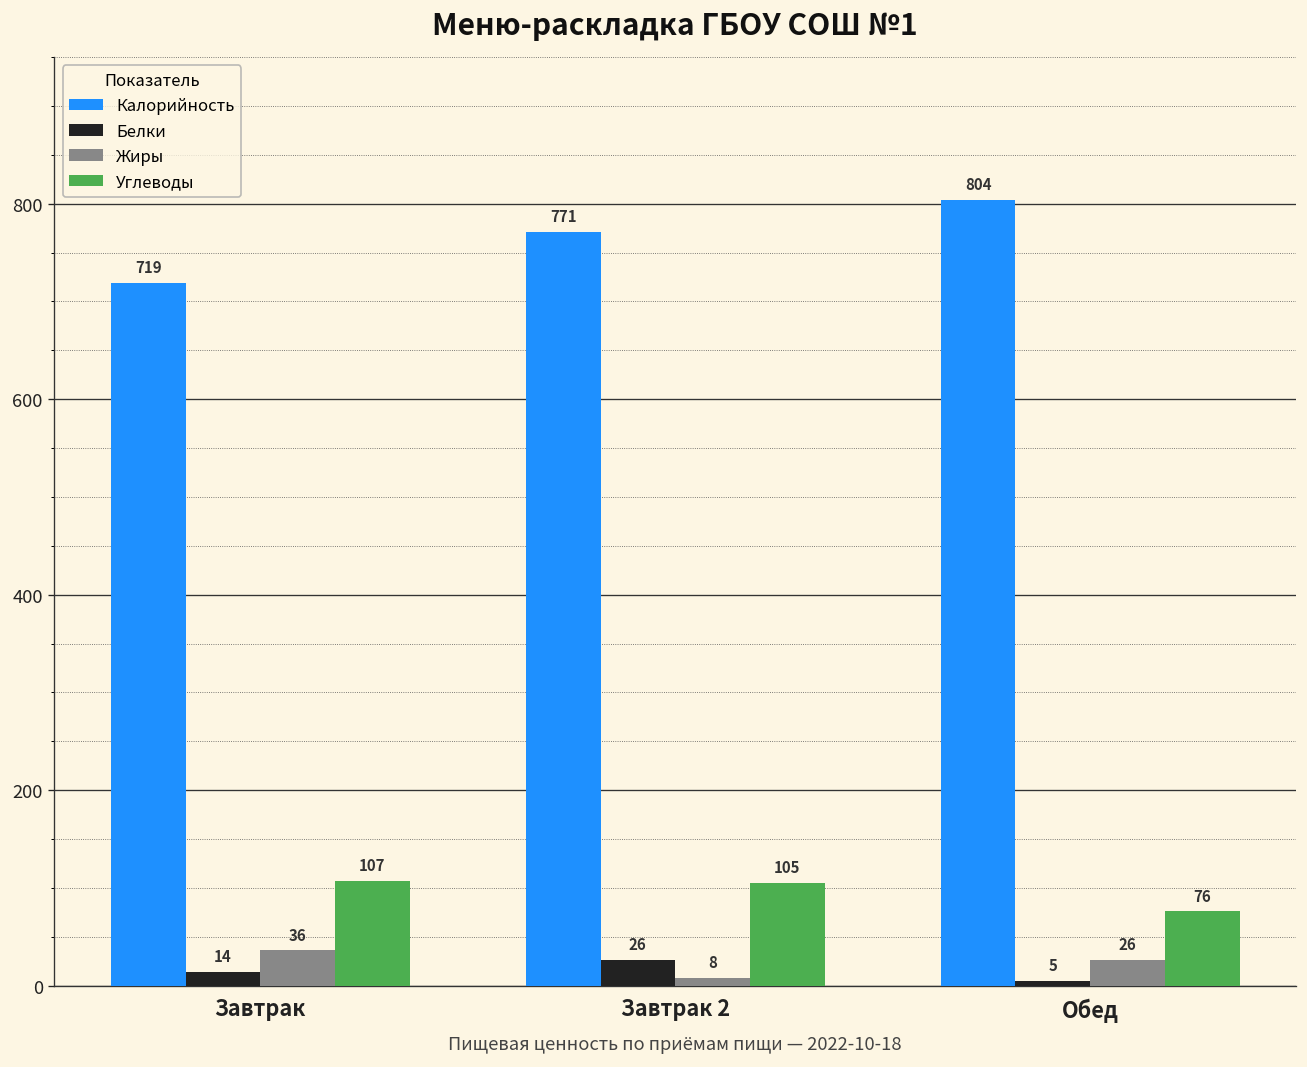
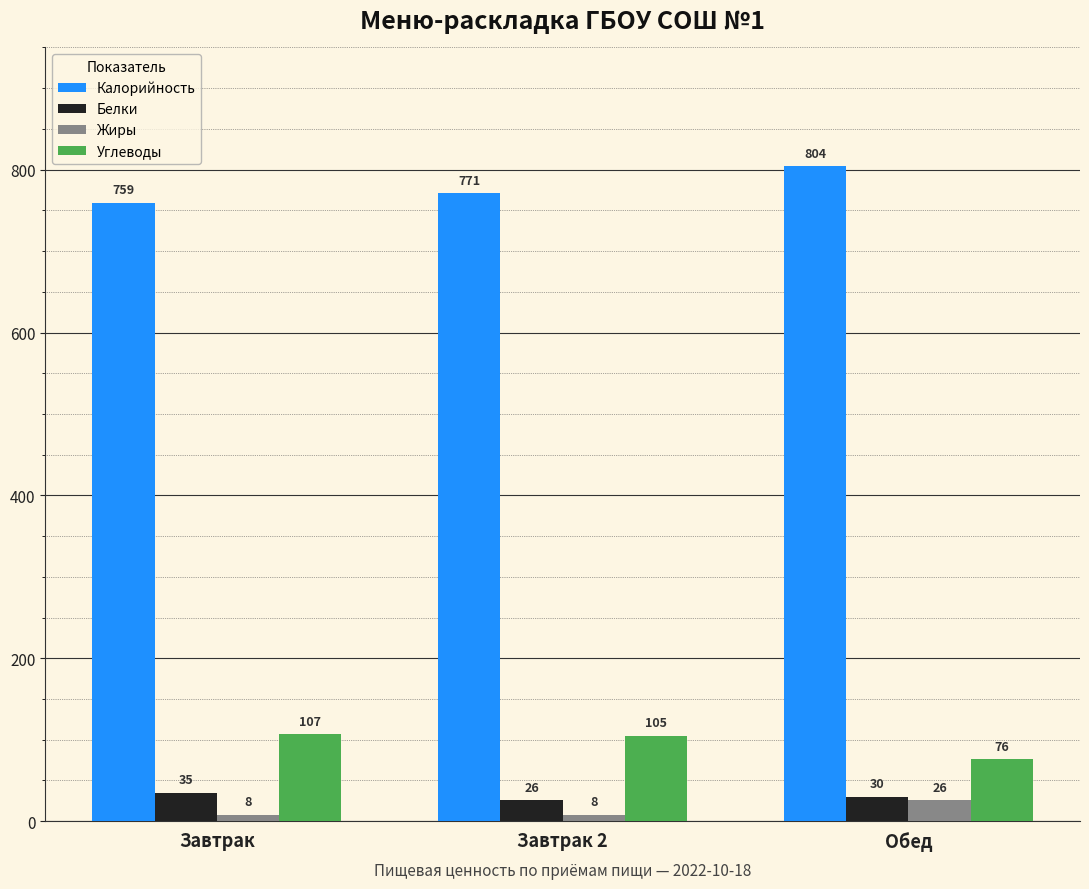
Калорийность, Завтрак: 719 -> 759
Белки, Завтрак: 14 -> 35
Жиры, Завтрак: 36 -> 8
Белки, Обед: 5 -> 30
